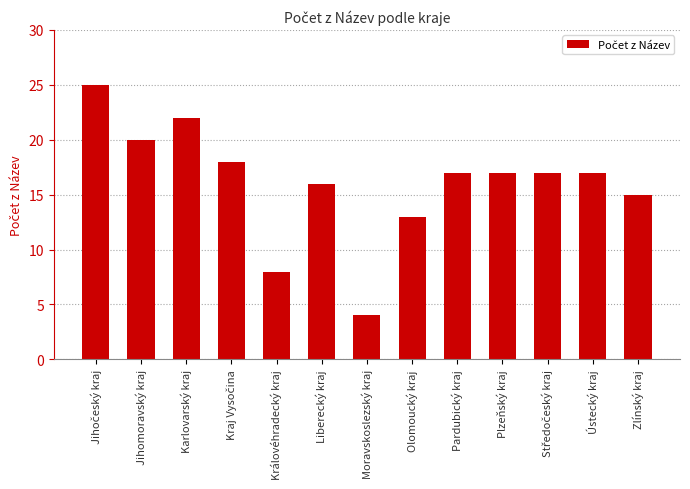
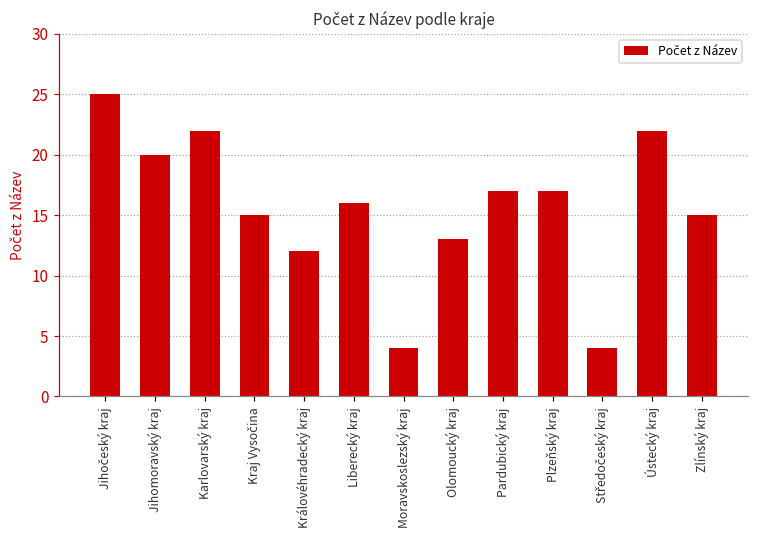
Kraj Vysočina: 18 -> 15
Královéhradecký kraj: 8 -> 12
Středočeský kraj: 17 -> 4
Ústecký kraj: 17 -> 22
